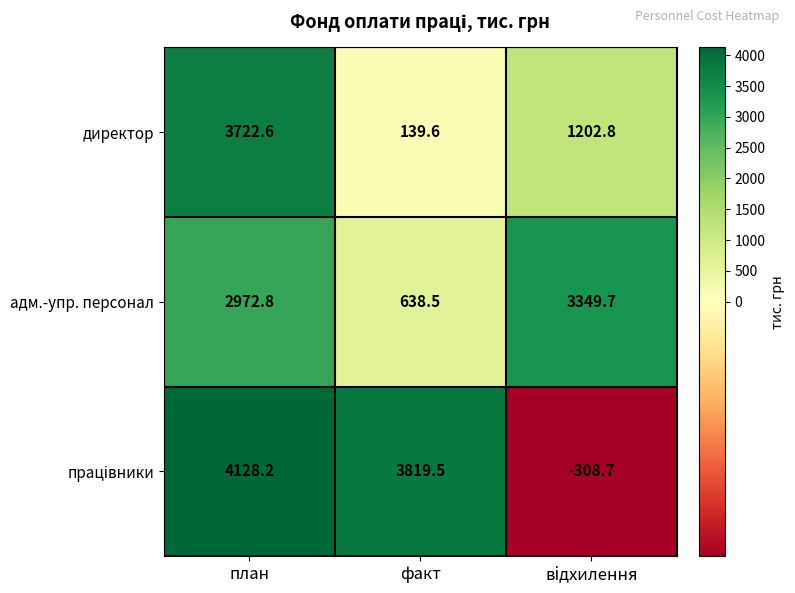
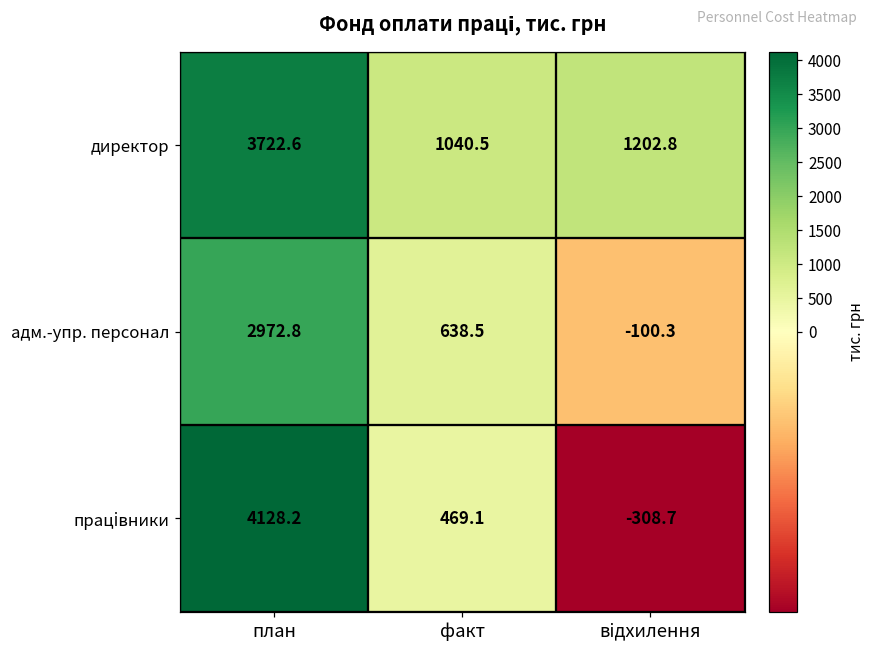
директор, факт: 139.6 -> 1040.5
адм.-упр. персонал, відхилення: 3349.7 -> -100.3
працівники, факт: 3819.5 -> 469.1
